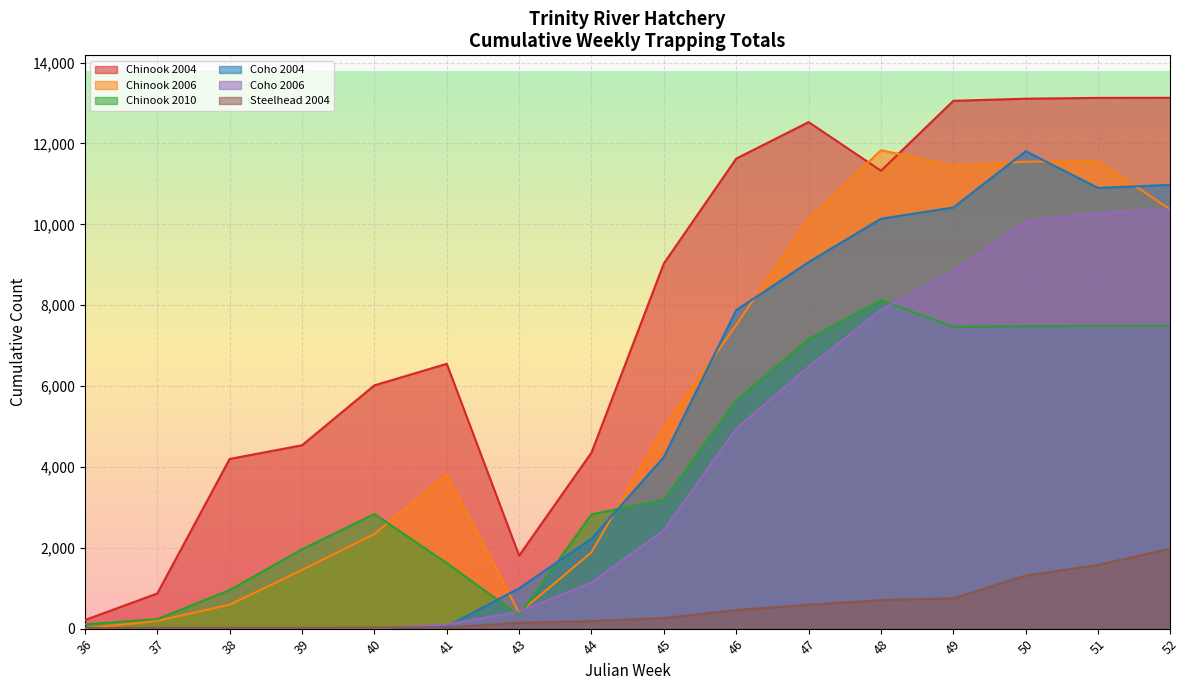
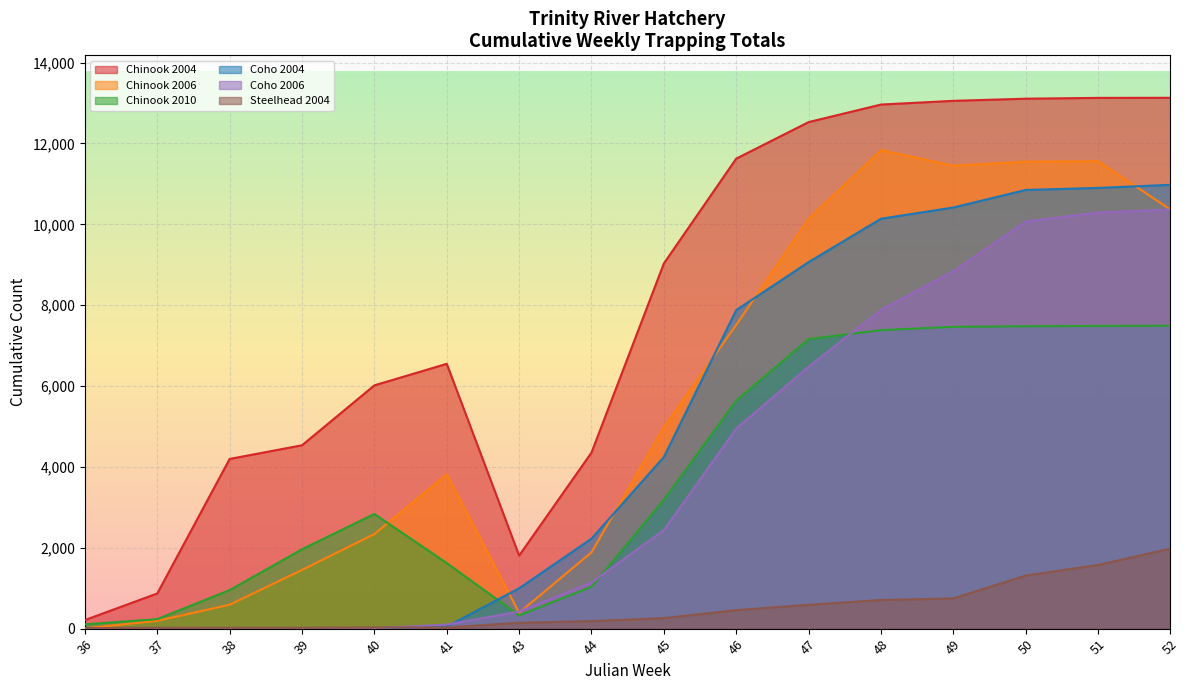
Chinook 2010, 44: 2,800 -> 1,000
Chinook 2004, 48: 11,300 -> 13,000
Chinook 2010, 48: 8,100 -> 7,400
Coho 2004, 50: 11,800 -> 10,900
